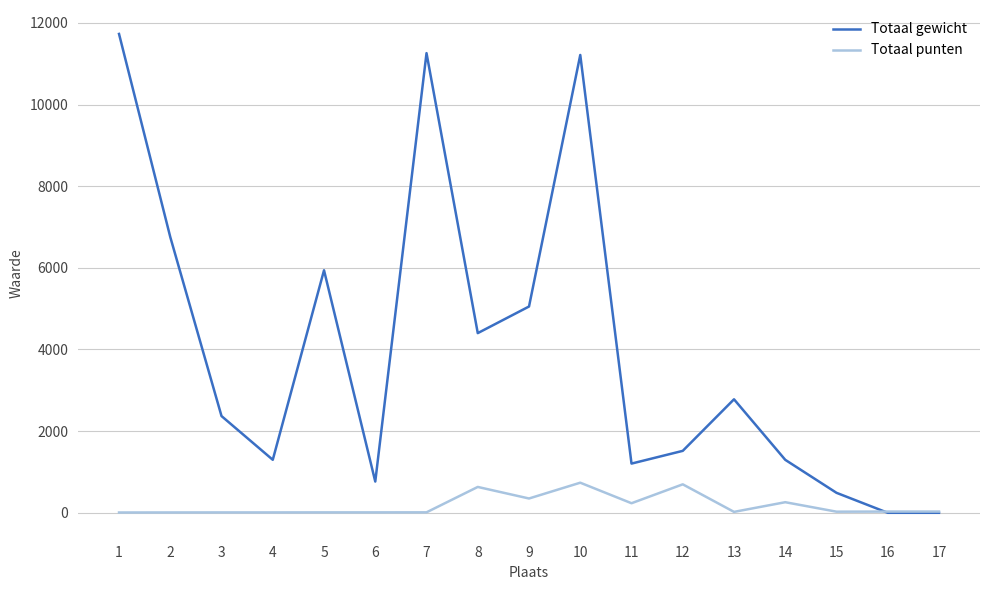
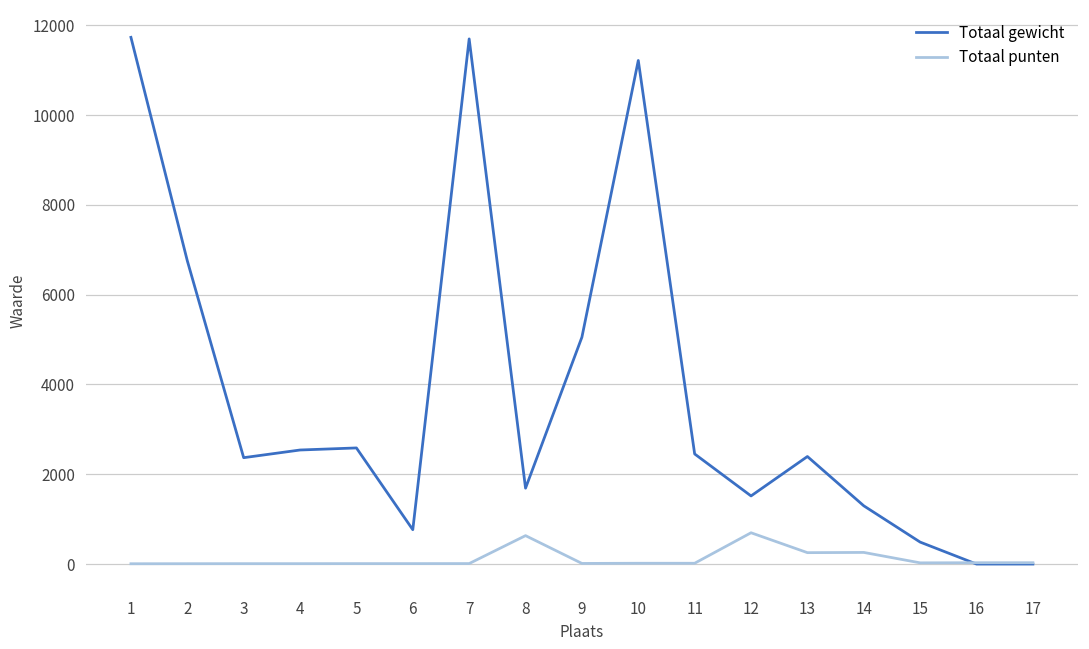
Totaal gewicht, 4: 1300 -> 2500
Totaal gewicht, 5: 5900 -> 2600
Totaal gewicht, 7: 11300 -> 11700
Totaal gewicht, 8: 4400 -> 1700
Totaal punten, 9: 400 -> 0
Totaal punten, 10: 700 -> 0
Totaal gewicht, 11: 1200 -> 2500
Totaal punten, 11: 200 -> 0
Totaal gewicht, 13: 2800 -> 2400
Totaal punten, 13: 0 -> 300
